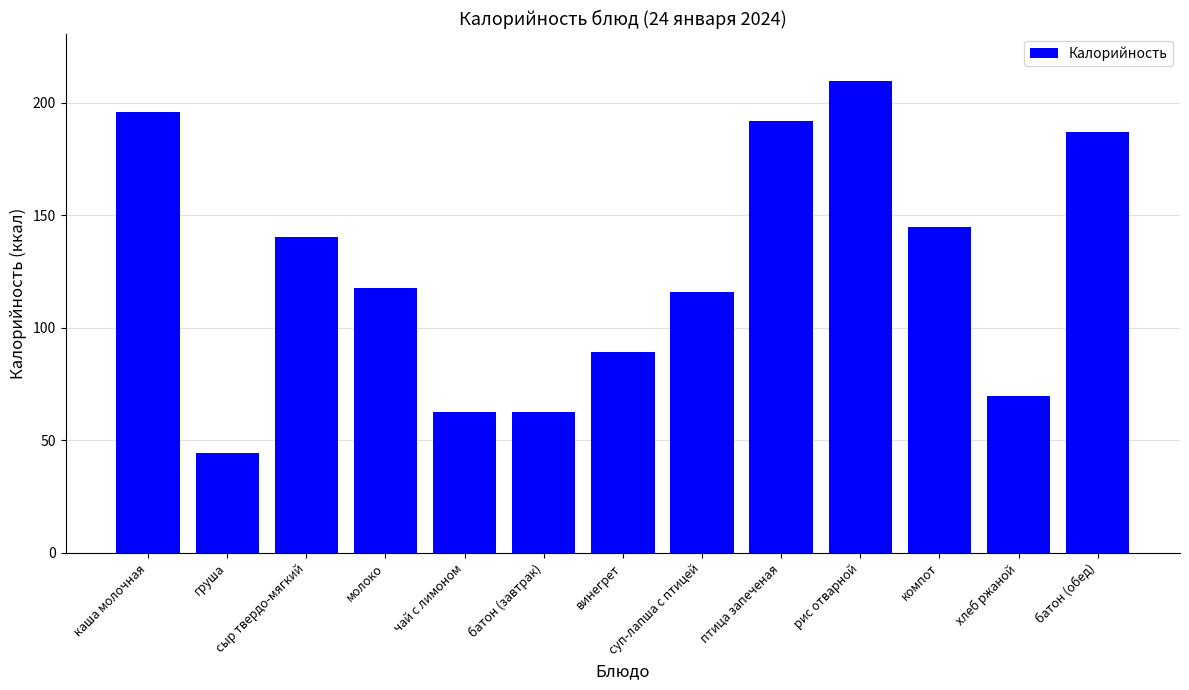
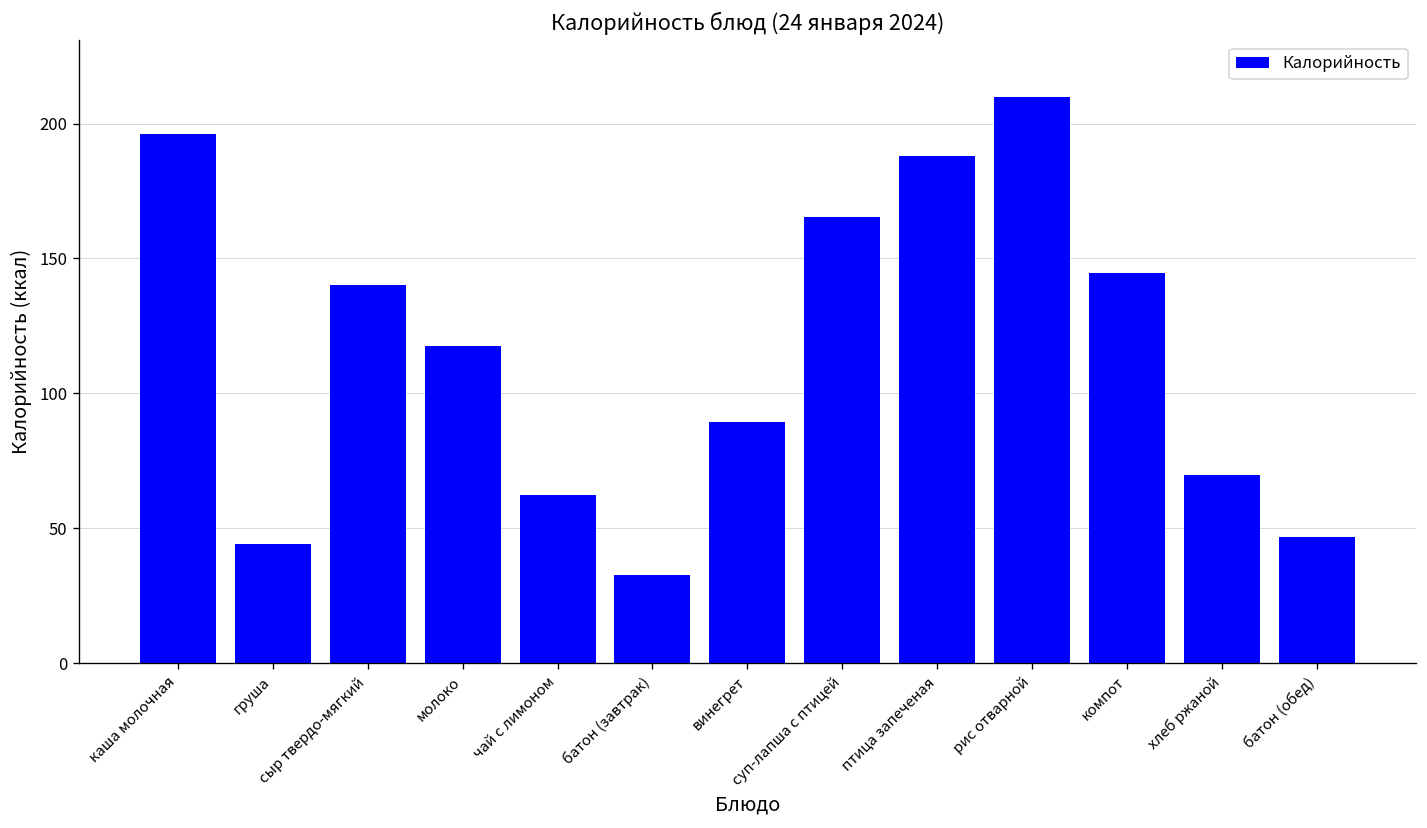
батон (завтрак): 63 -> 33
суп-лапша с птицей: 116 -> 165
птица запеченая: 192 -> 188
батон (обед): 187 -> 47
